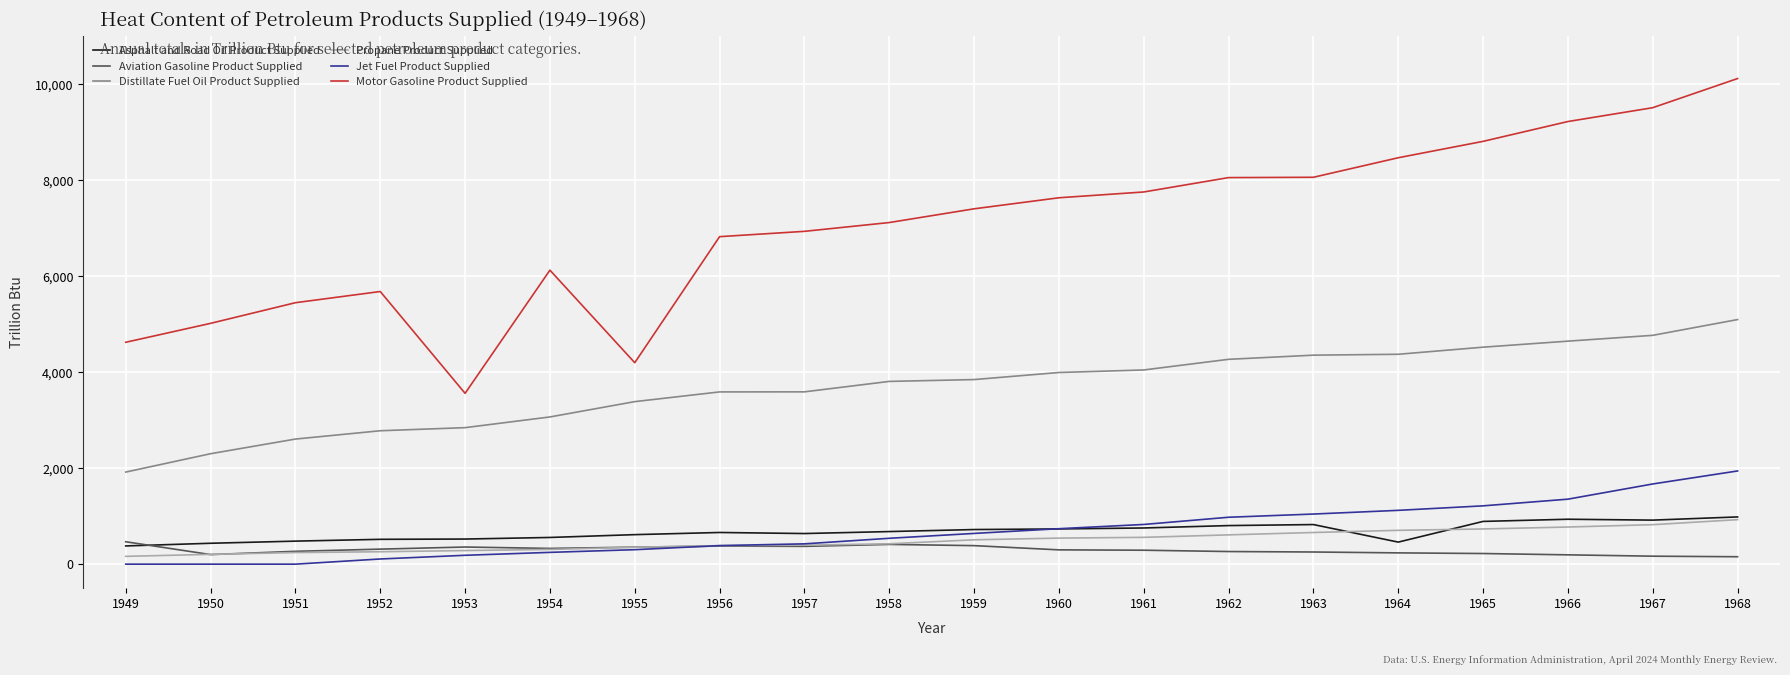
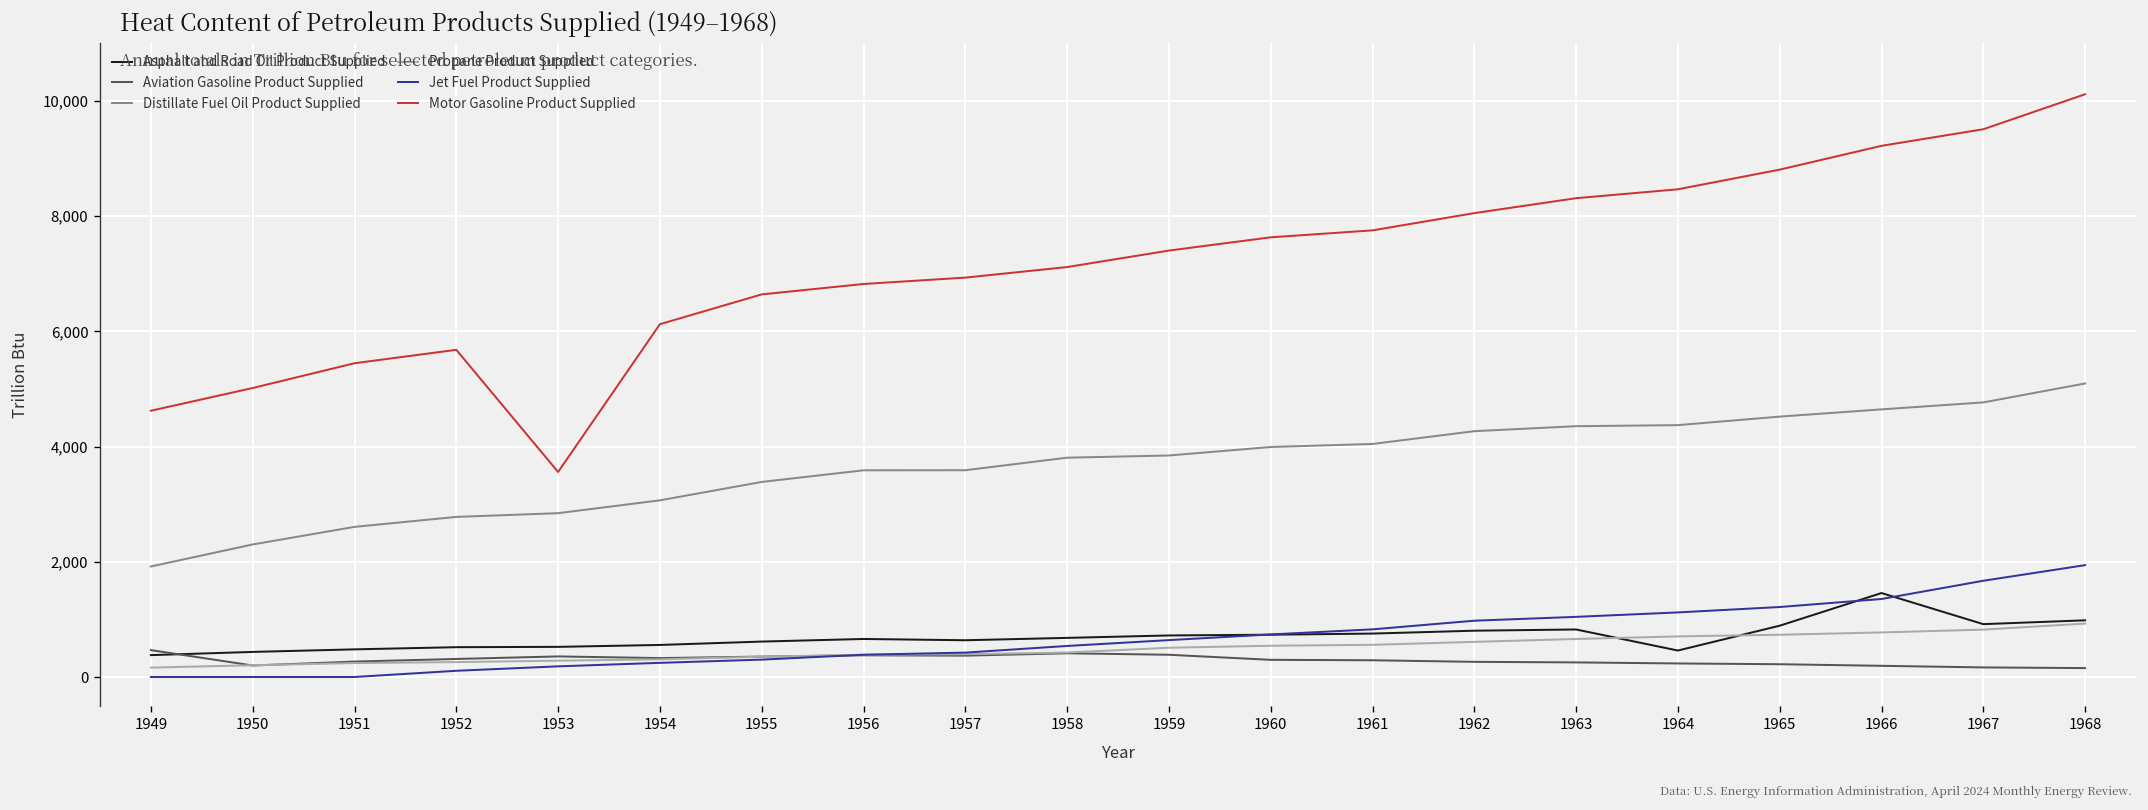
Motor Gasoline Product Supplied, 1955: 4,200 -> 6,600
Motor Gasoline Product Supplied, 1963: 8,100 -> 8,300
Asphalt and Road Oil Product Supplied, 1966: 900 -> 1,500
